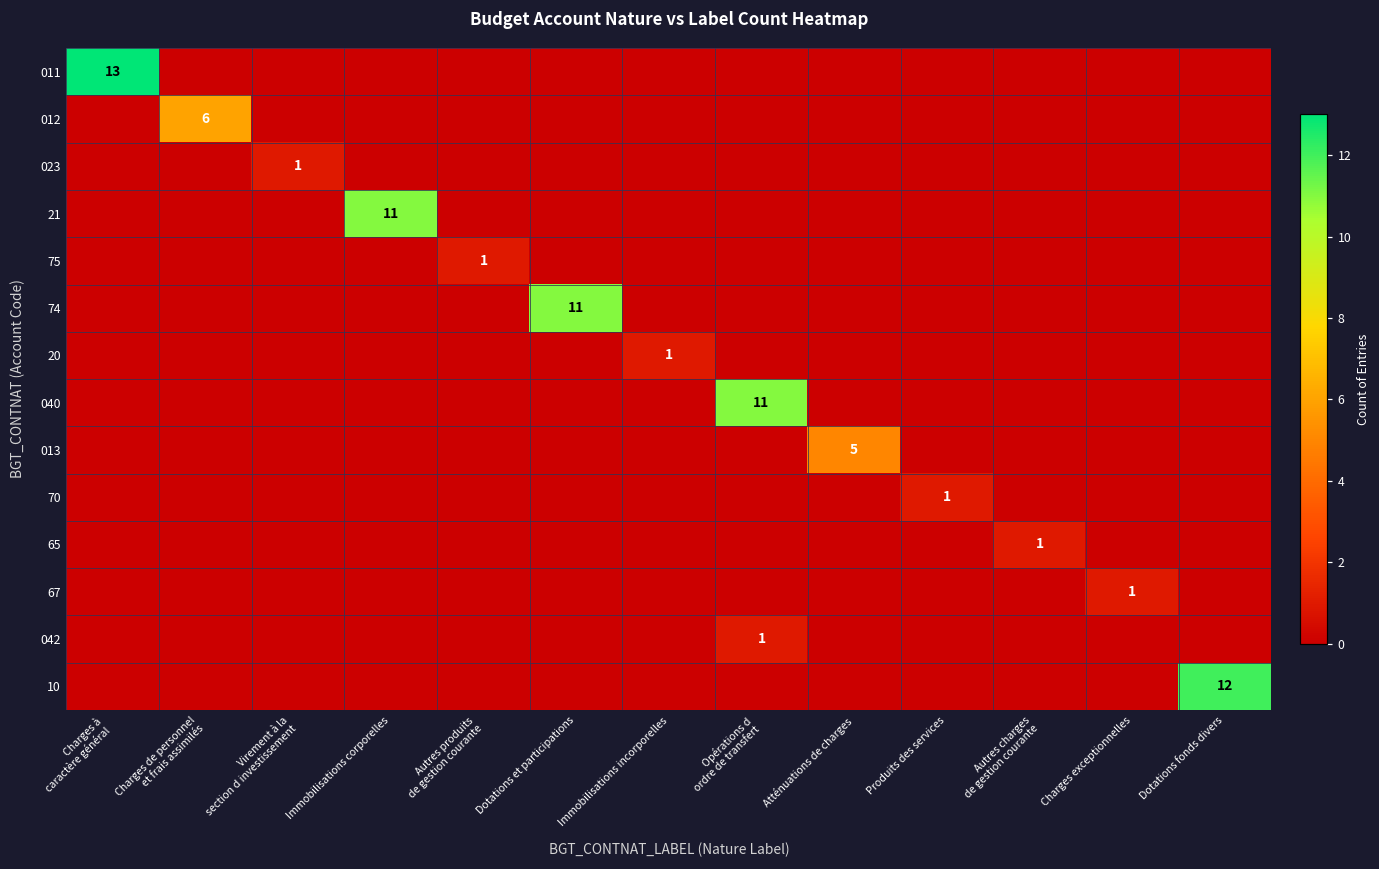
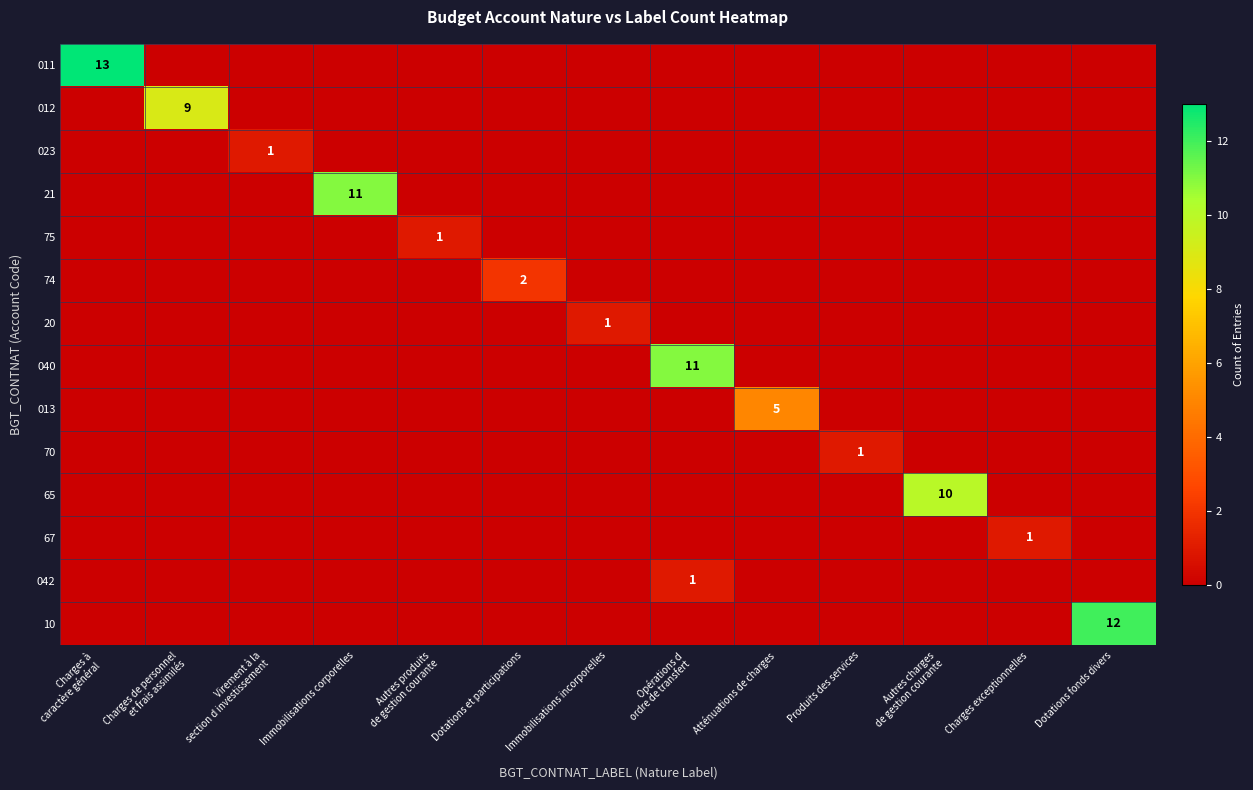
012, Charges de personnel et frais assimilés: 6 -> 9
74, Dotations et participations: 11 -> 2
65, Autres charges de gestion courante: 1 -> 10
